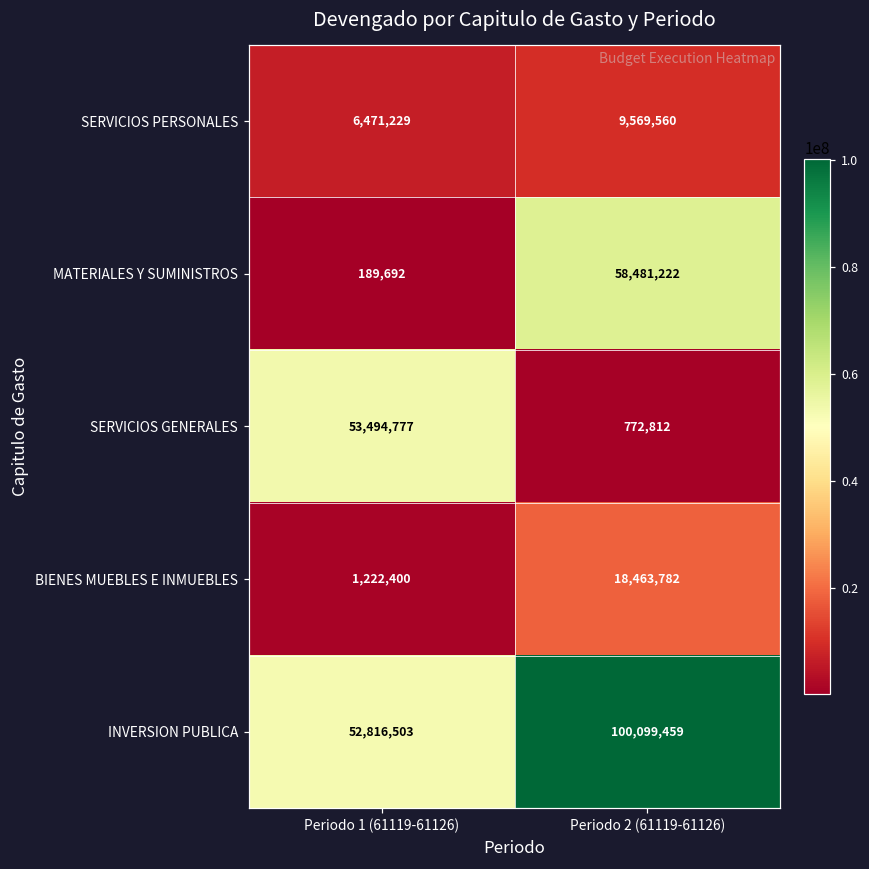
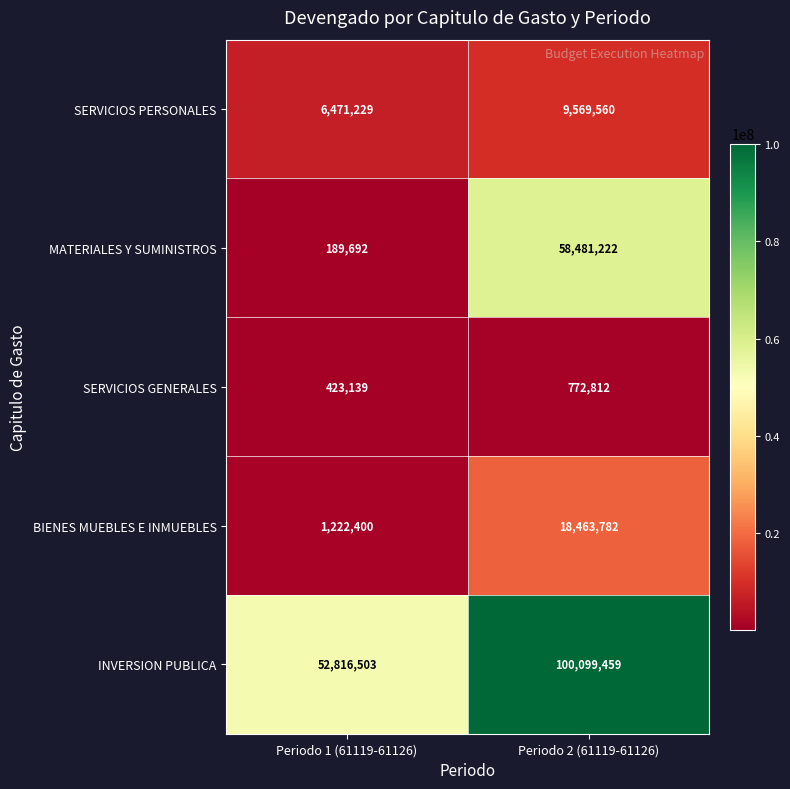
SERVICIOS GENERALES, Periodo 1 (61119-61126): 53,494,777 -> 423,139
